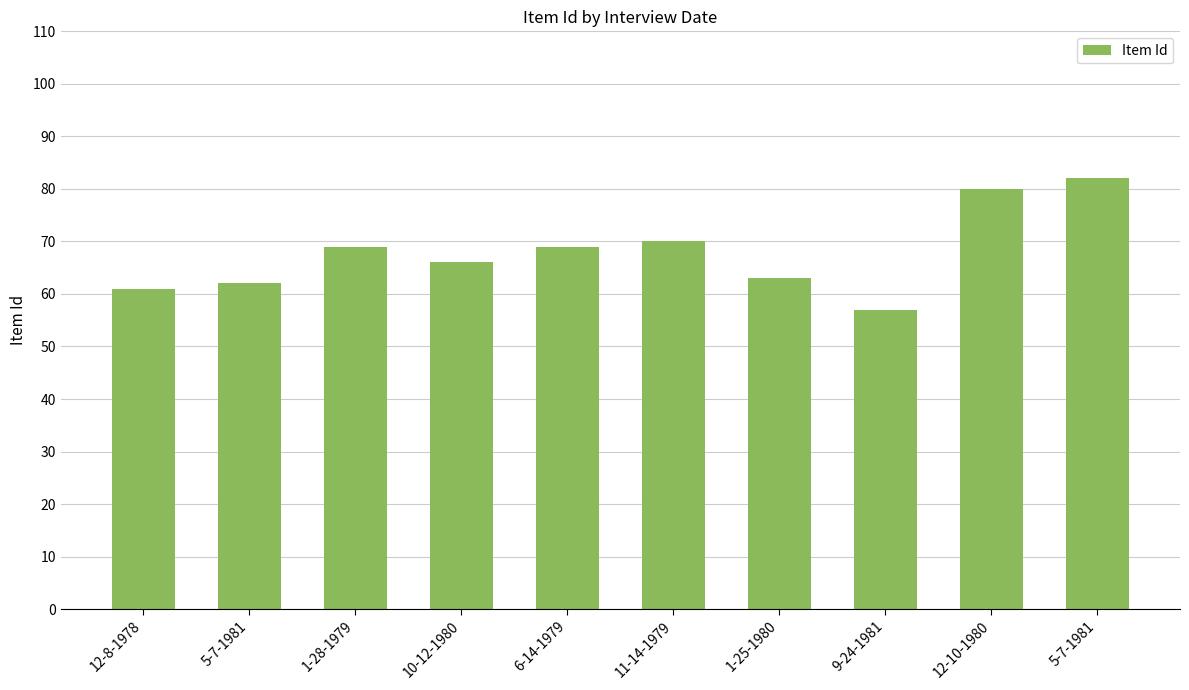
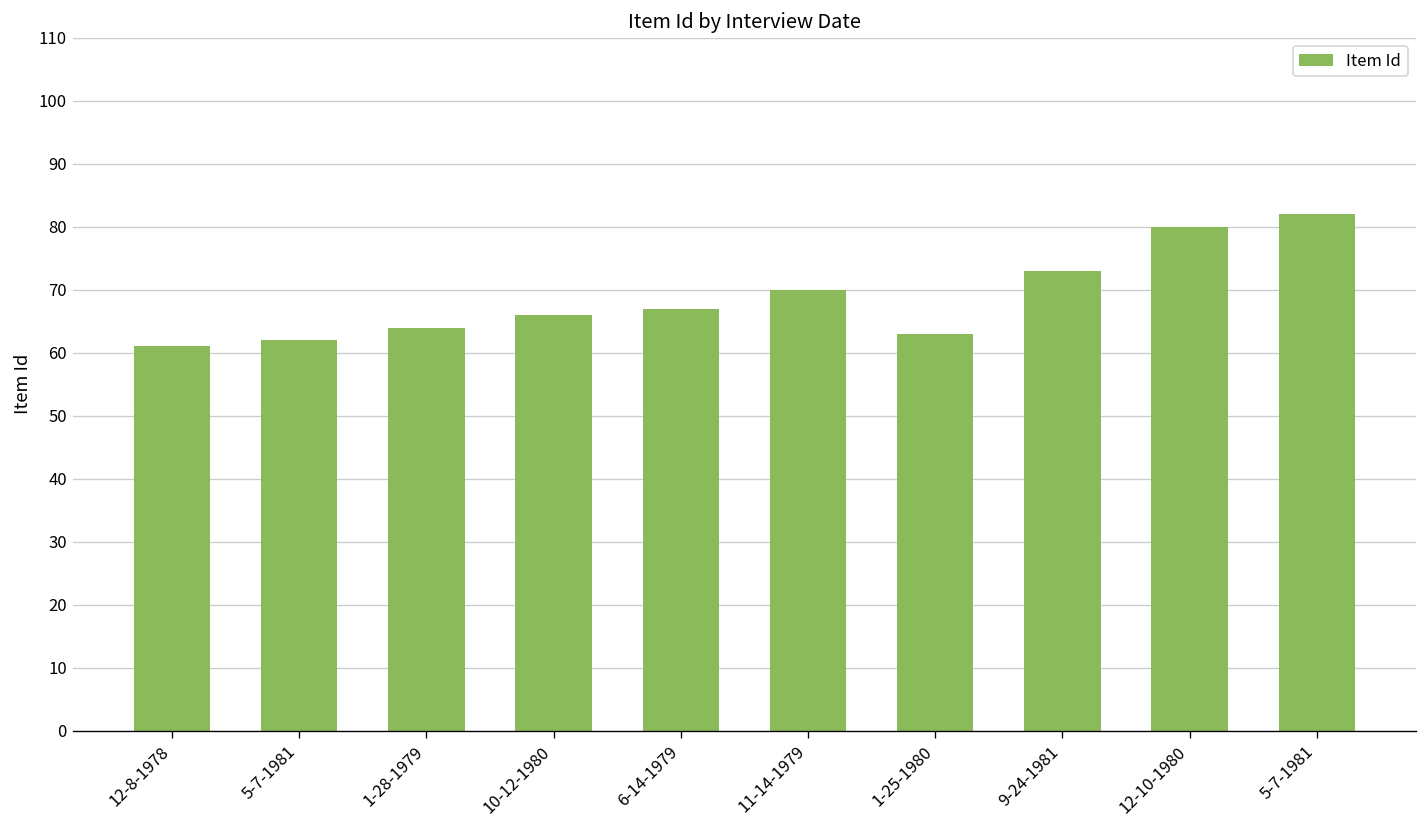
1-28-1979: 69 -> 64
6-14-1979: 69 -> 67
9-24-1981: 57 -> 73
